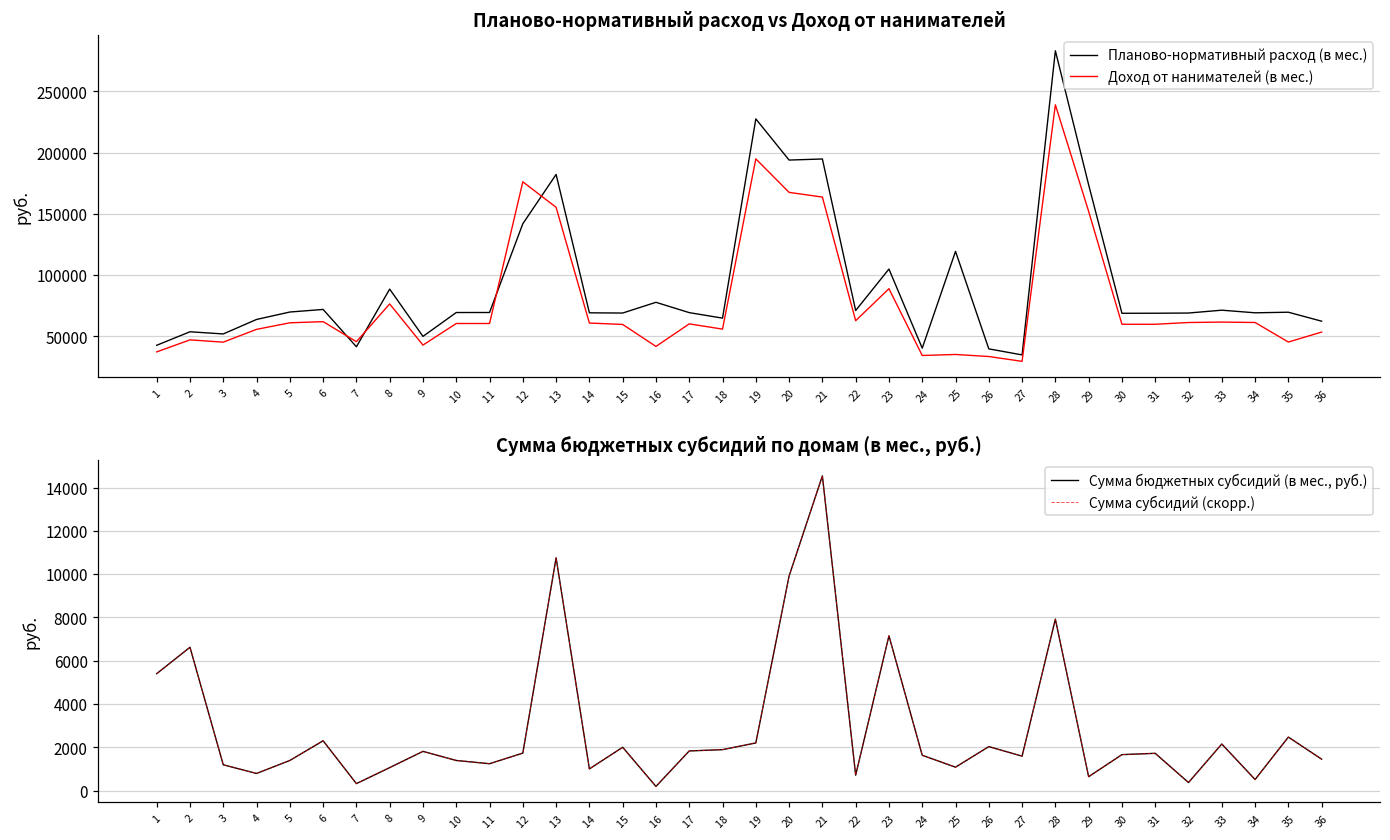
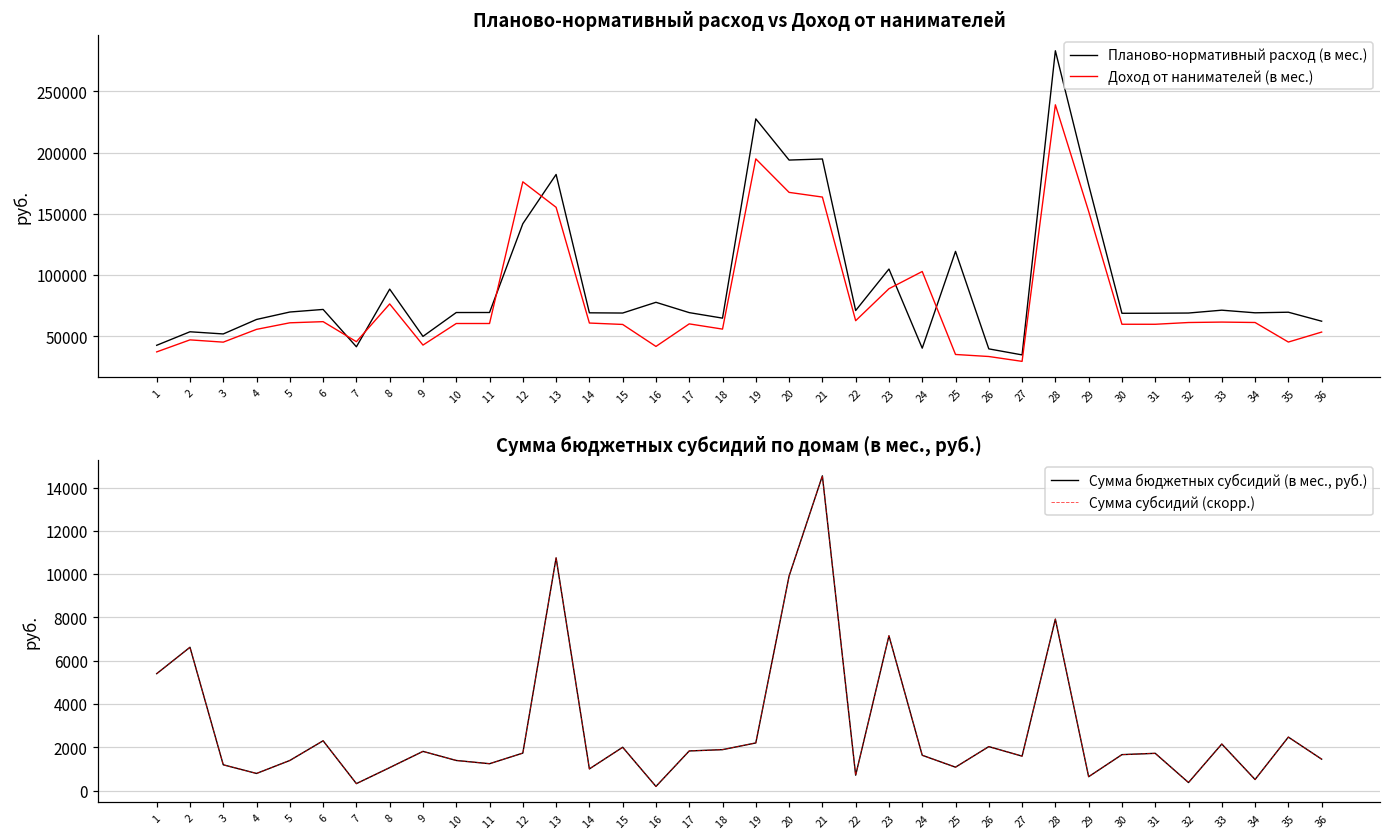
Планово-нормативный расход vs Доход от нанимателей, Доход от нанимателей (в мес.), 24: 34000 -> 103000
